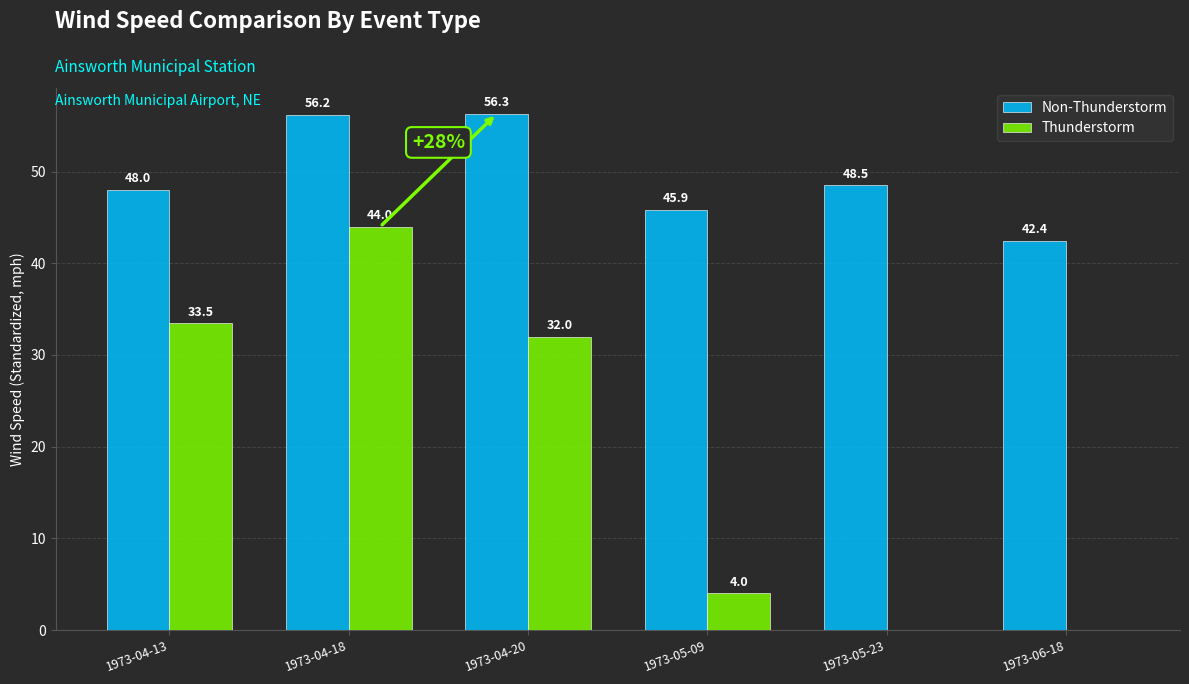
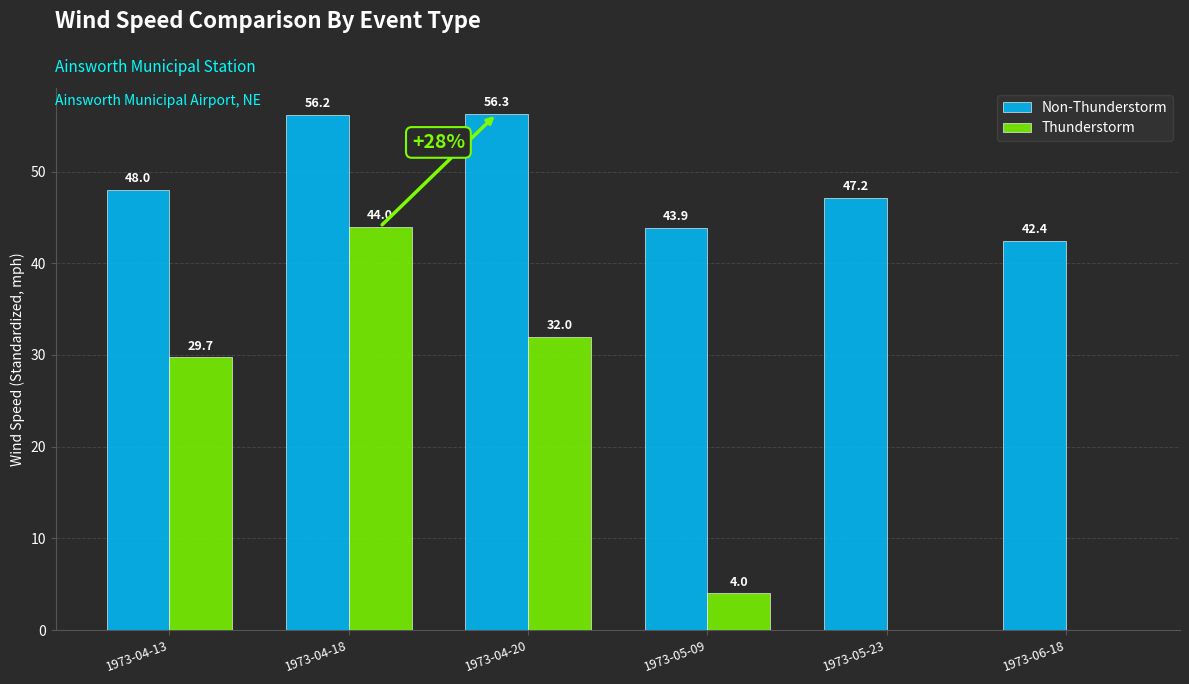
Thunderstorm, 1973-04-13: 33.5 -> 29.7
Non-Thunderstorm, 1973-05-09: 45.9 -> 43.9
Non-Thunderstorm, 1973-05-23: 48.5 -> 47.2
